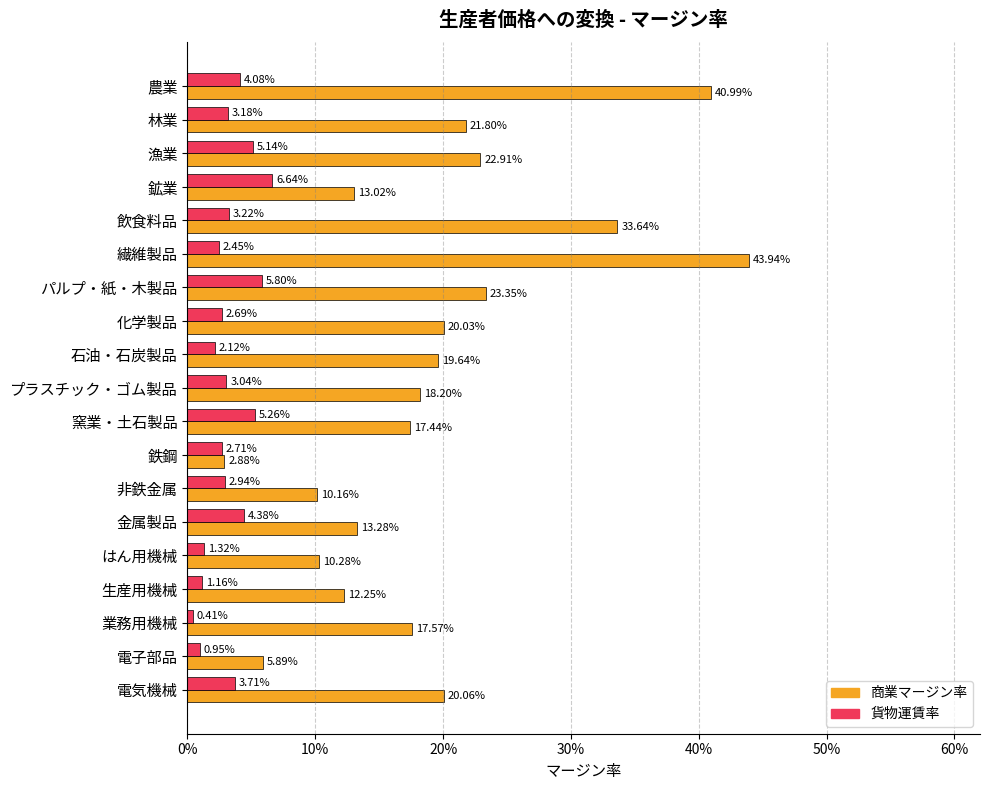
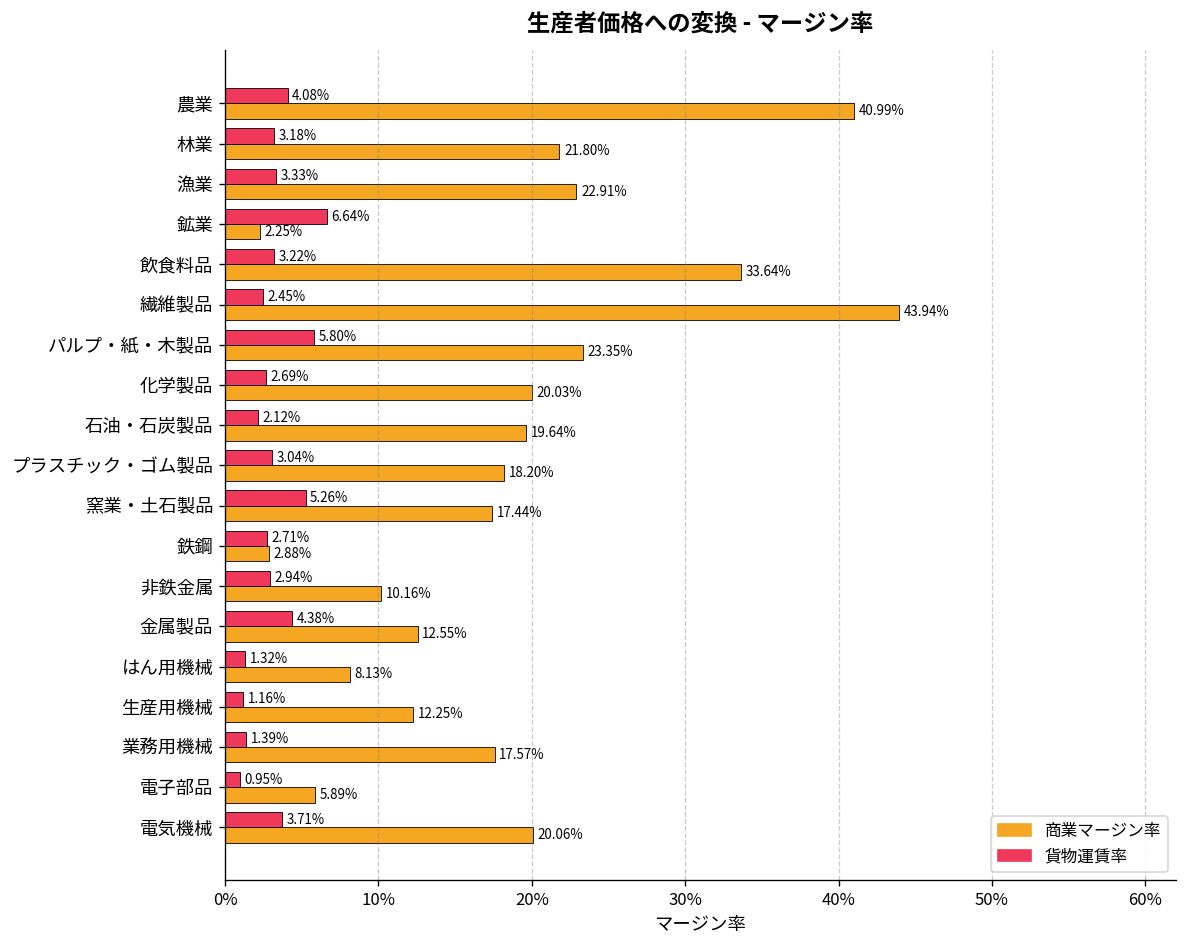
貨物運賃率, 漁業: 5.14% -> 3.33%
商業マージン率, 鉱業: 13.02% -> 2.25%
商業マージン率, 金属製品: 13.28% -> 12.55%
商業マージン率, はん用機械: 10.28% -> 8.13%
貨物運賃率, 業務用機械: 0.41% -> 1.39%
